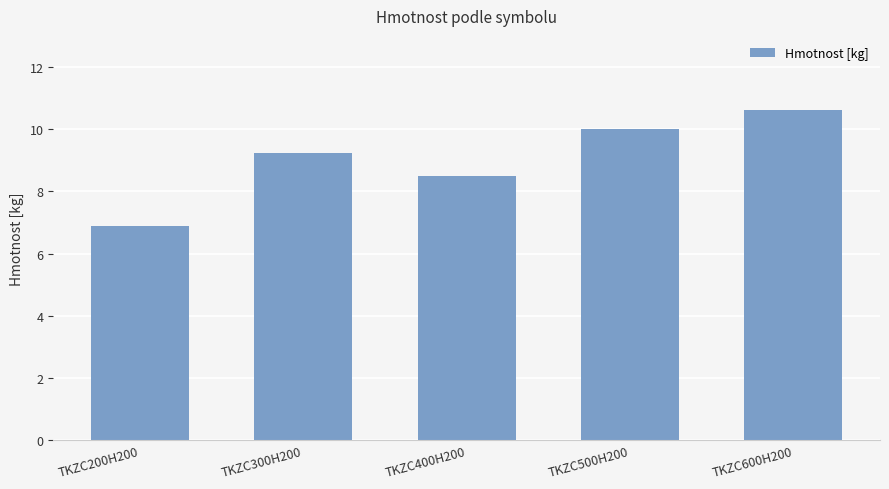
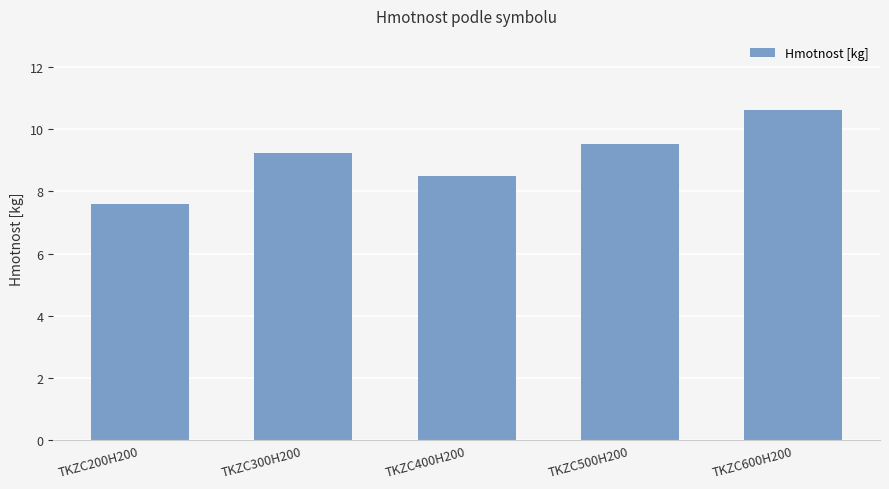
TKZC200H200: 6.9 -> 7.6
TKZC500H200: 10.0 -> 9.5
